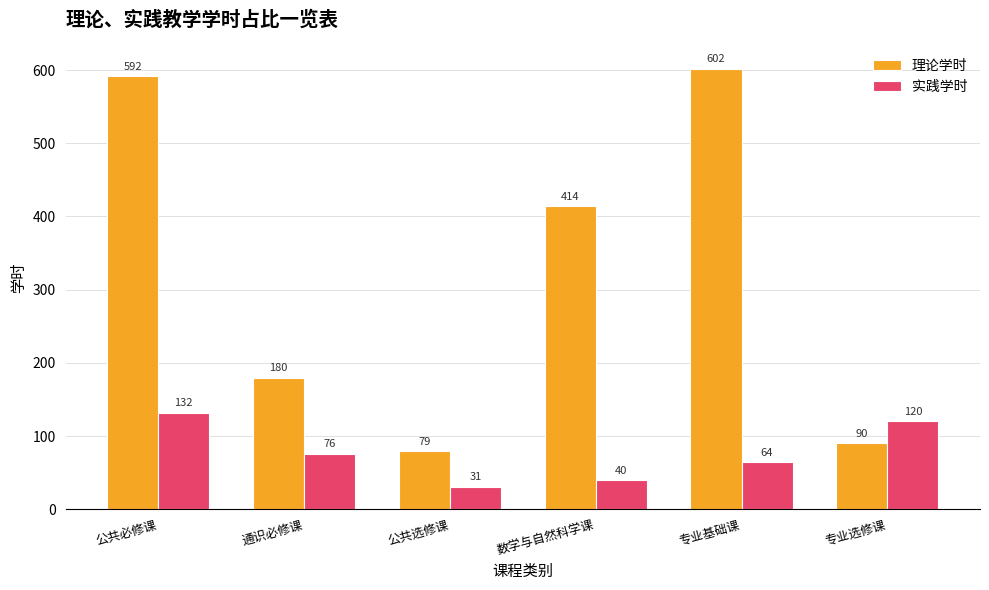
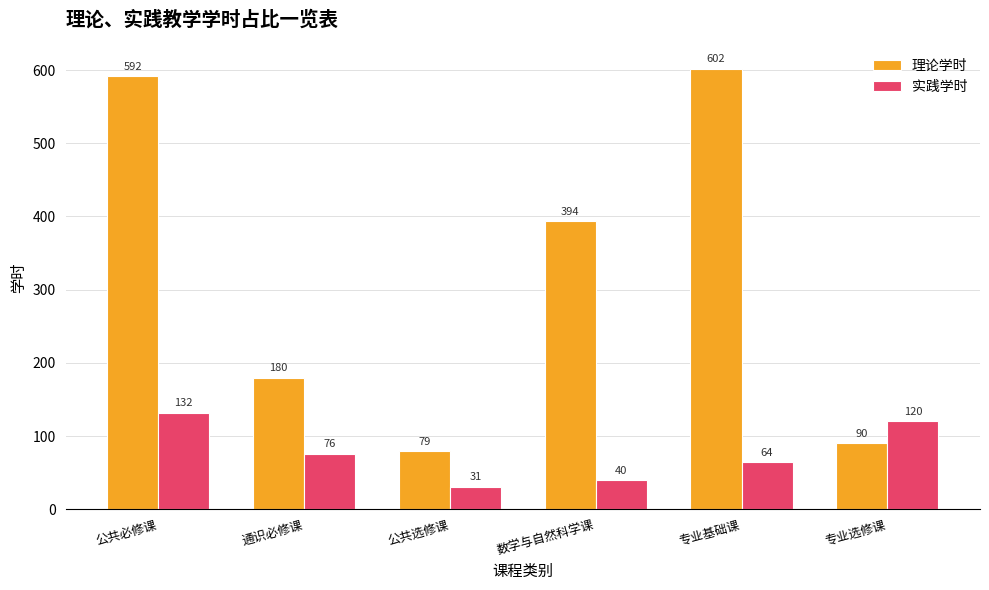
理论学时, 数学与自然科学课: 414 -> 394
